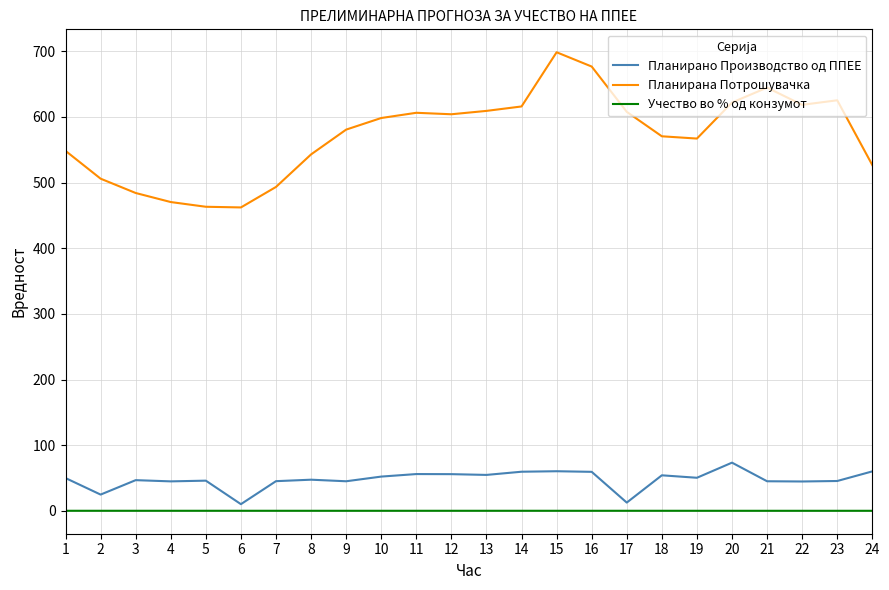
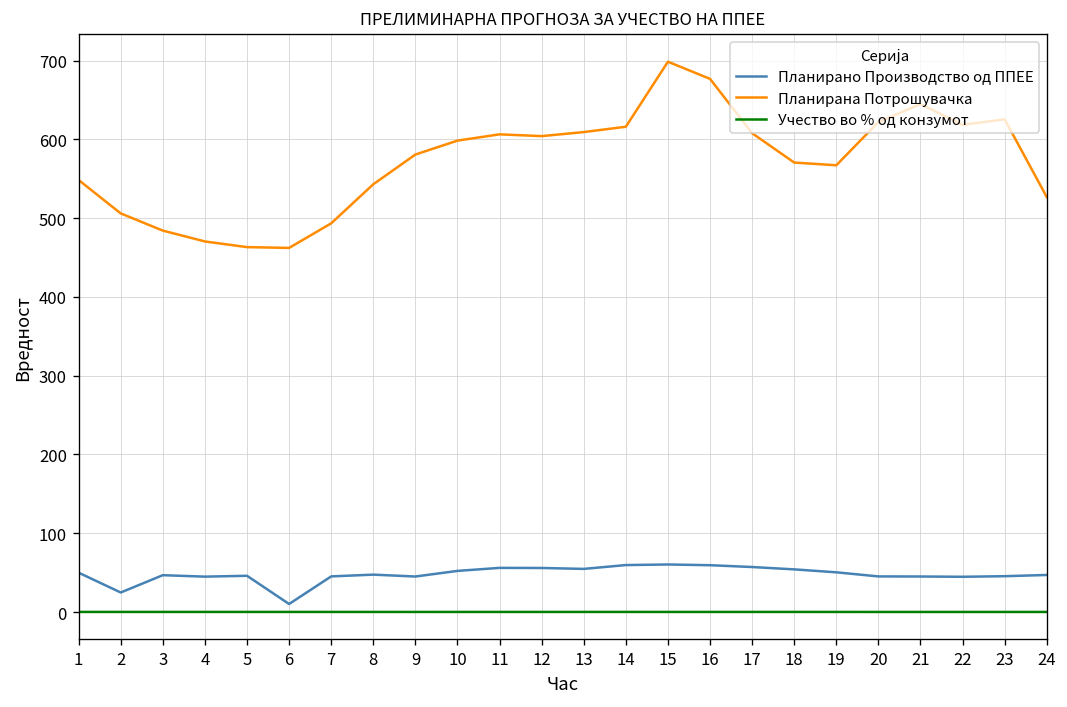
Планирано Производство од ППЕЕ, 17: 10 -> 60
Планирано Производство од ППЕЕ, 20: 70 -> 50
Планирано Производство од ППЕЕ, 24: 60 -> 50
